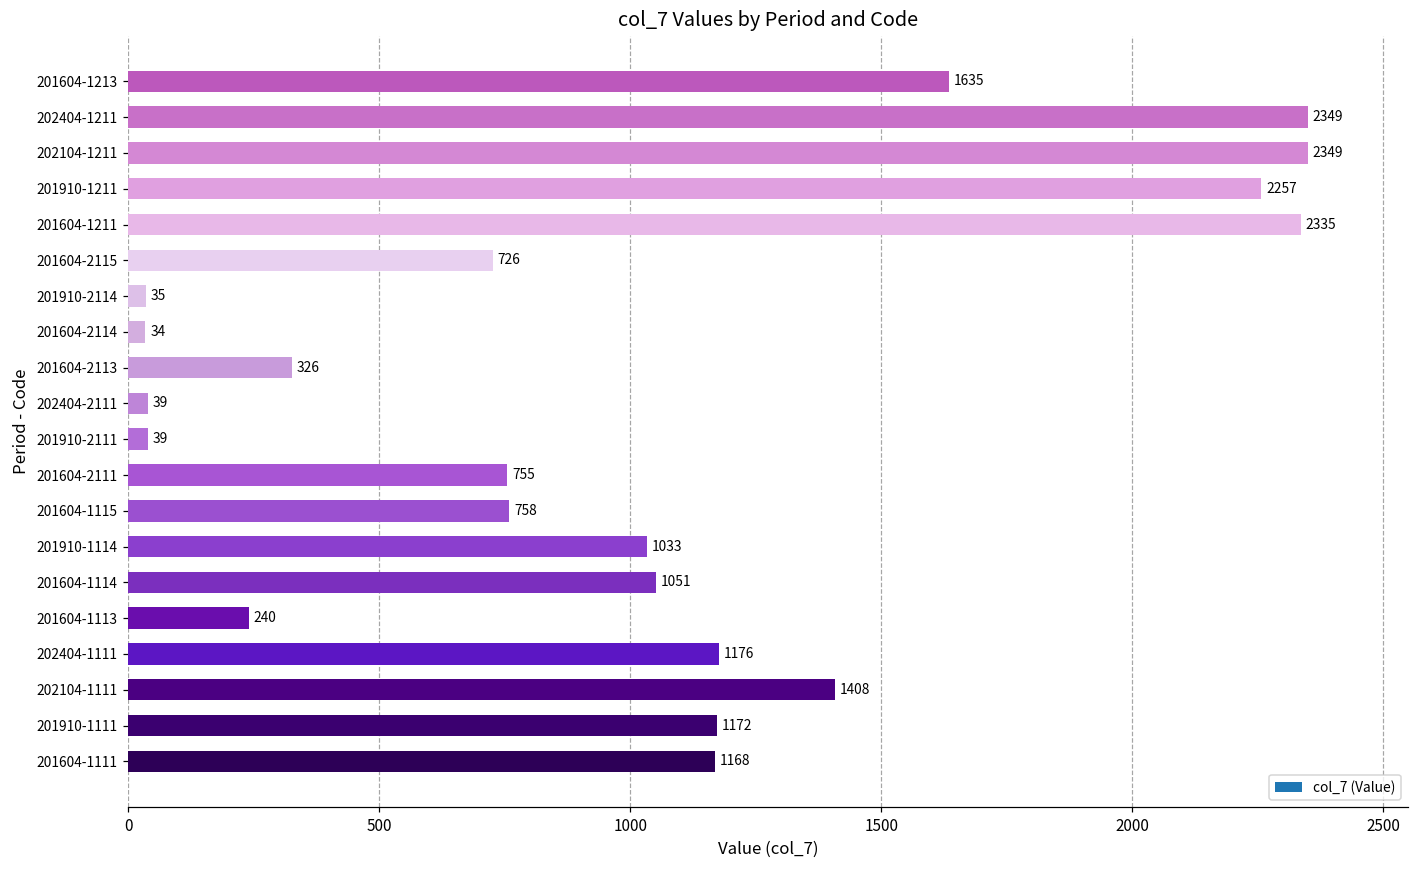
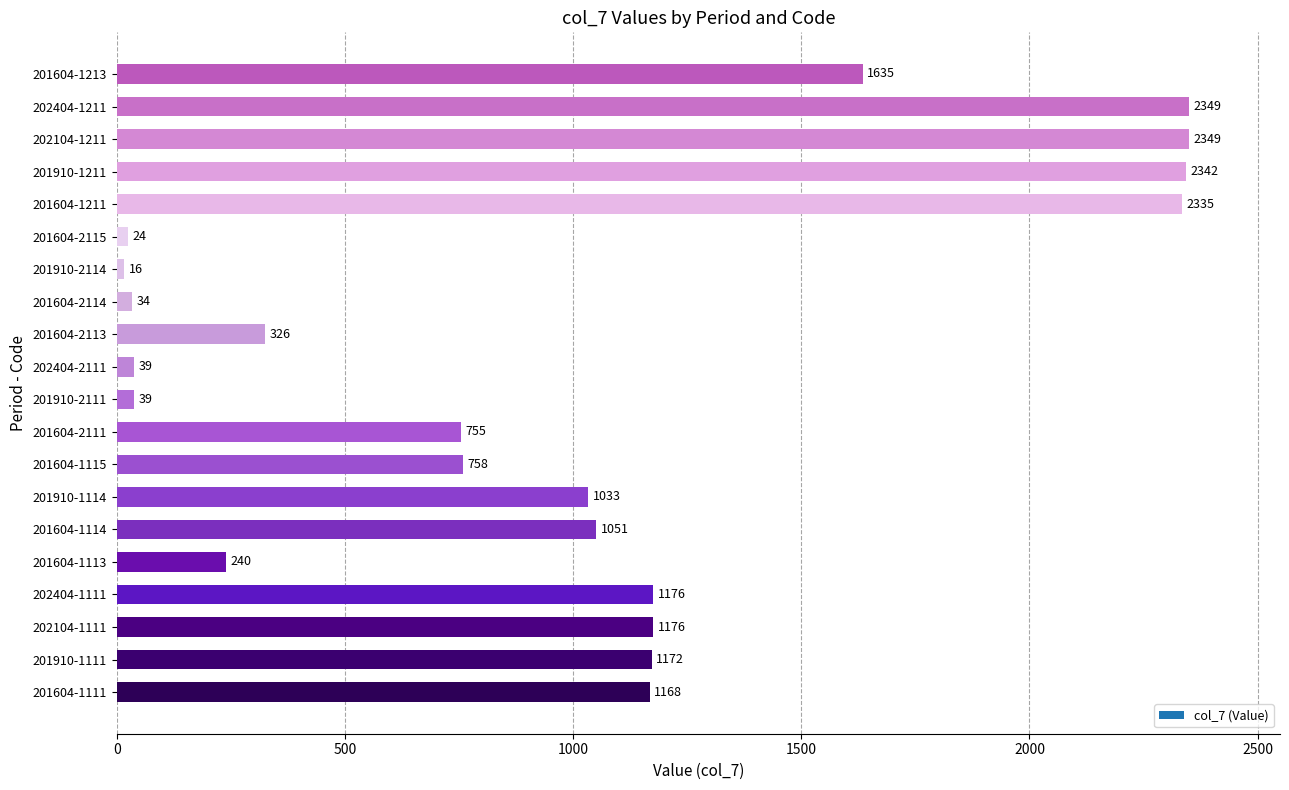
201910-1211: 2257 -> 2342
201604-2115: 726 -> 24
201910-2114: 35 -> 16
202104-1111: 1408 -> 1176
